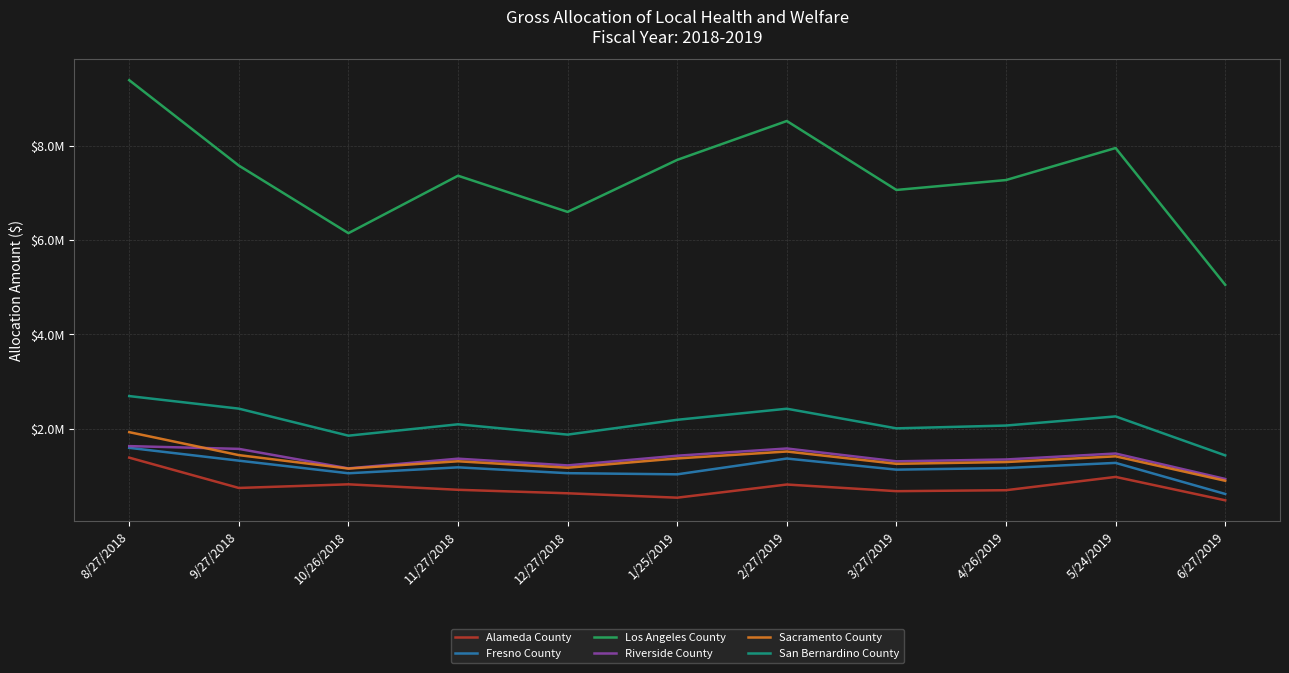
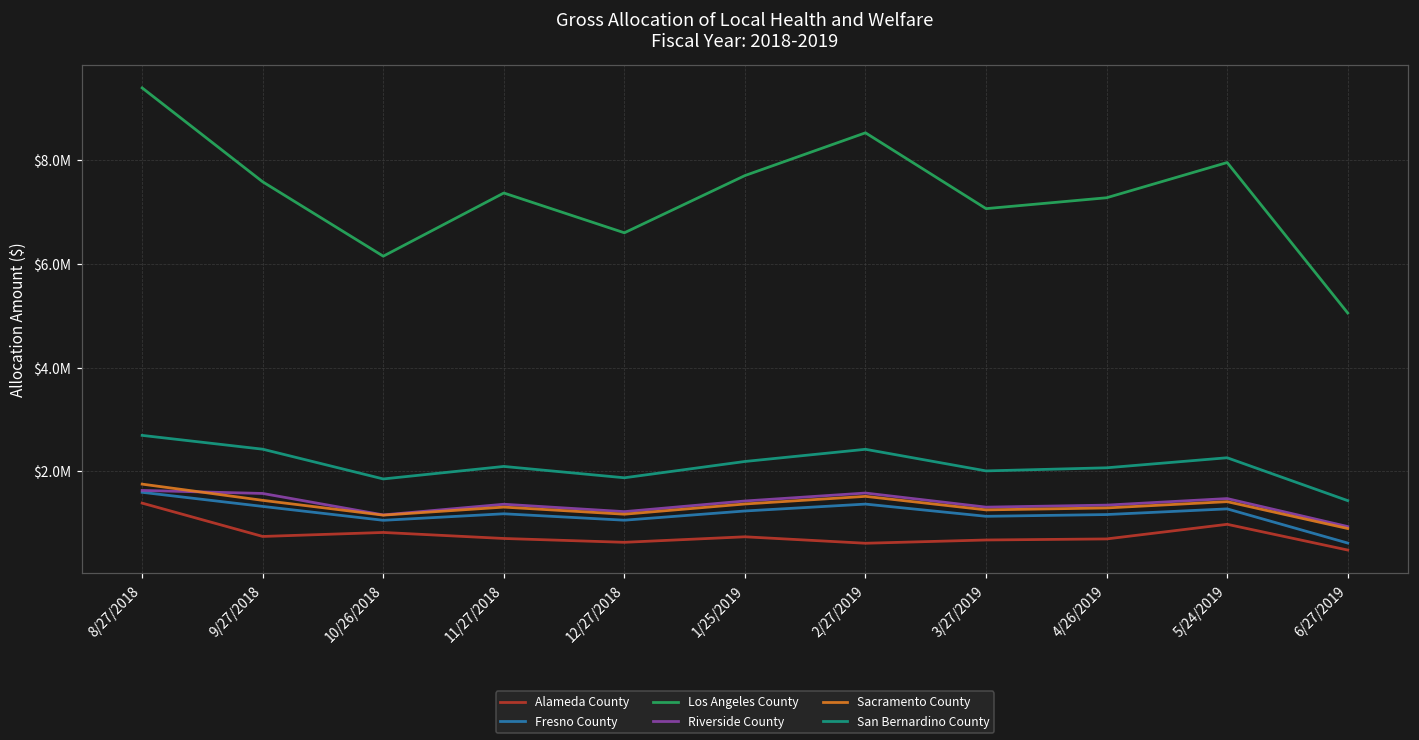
Sacramento County, 8/27/2018: $1900000 -> $1800000
Alameda County, 1/25/2019: $500000 -> $700000
Fresno County, 1/25/2019: $1000000 -> $1200000
Alameda County, 2/27/2019: $800000 -> $600000
